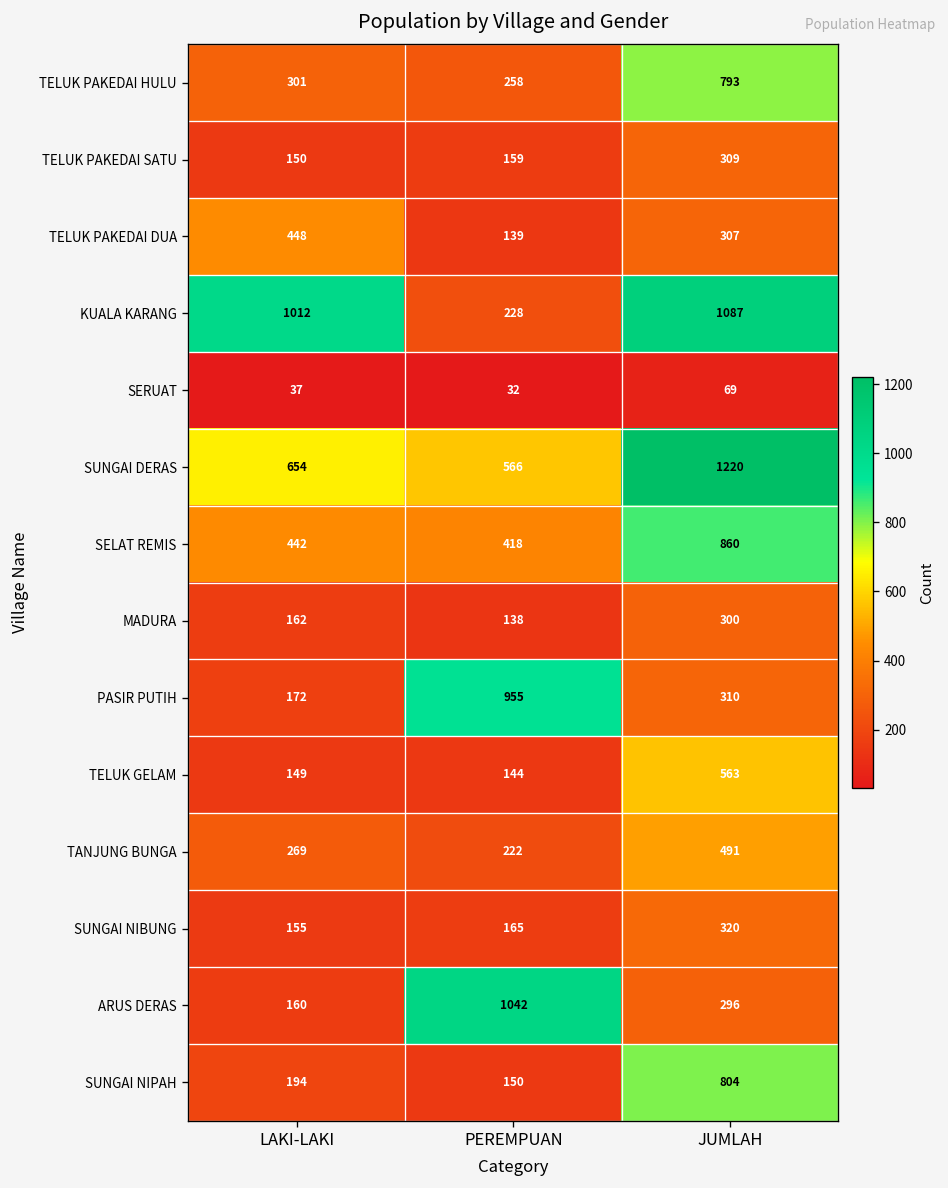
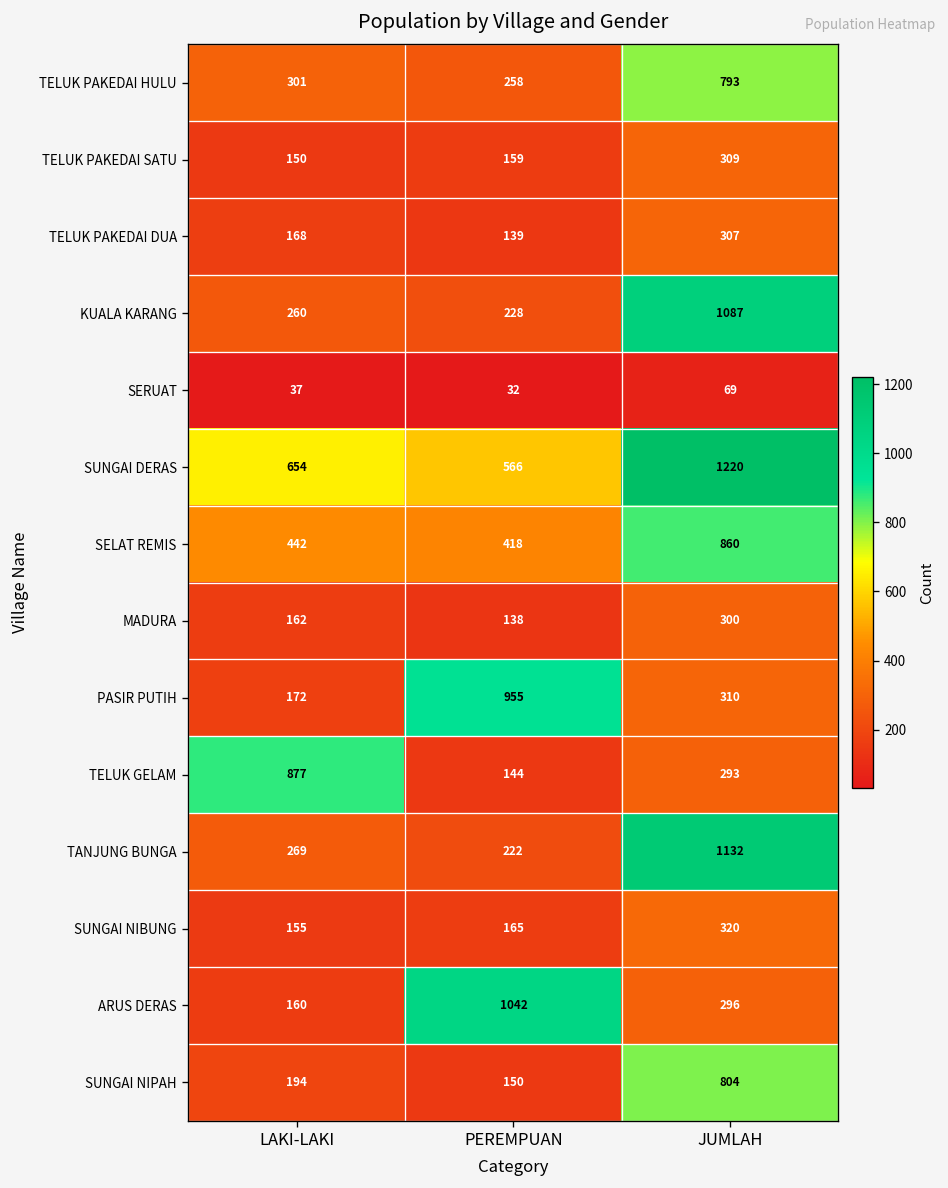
TELUK PAKEDAI DUA, LAKI-LAKI: 448 -> 168
KUALA KARANG, LAKI-LAKI: 1012 -> 260
TELUK GELAM, LAKI-LAKI: 149 -> 877
TELUK GELAM, JUMLAH: 563 -> 293
TANJUNG BUNGA, JUMLAH: 491 -> 1132
